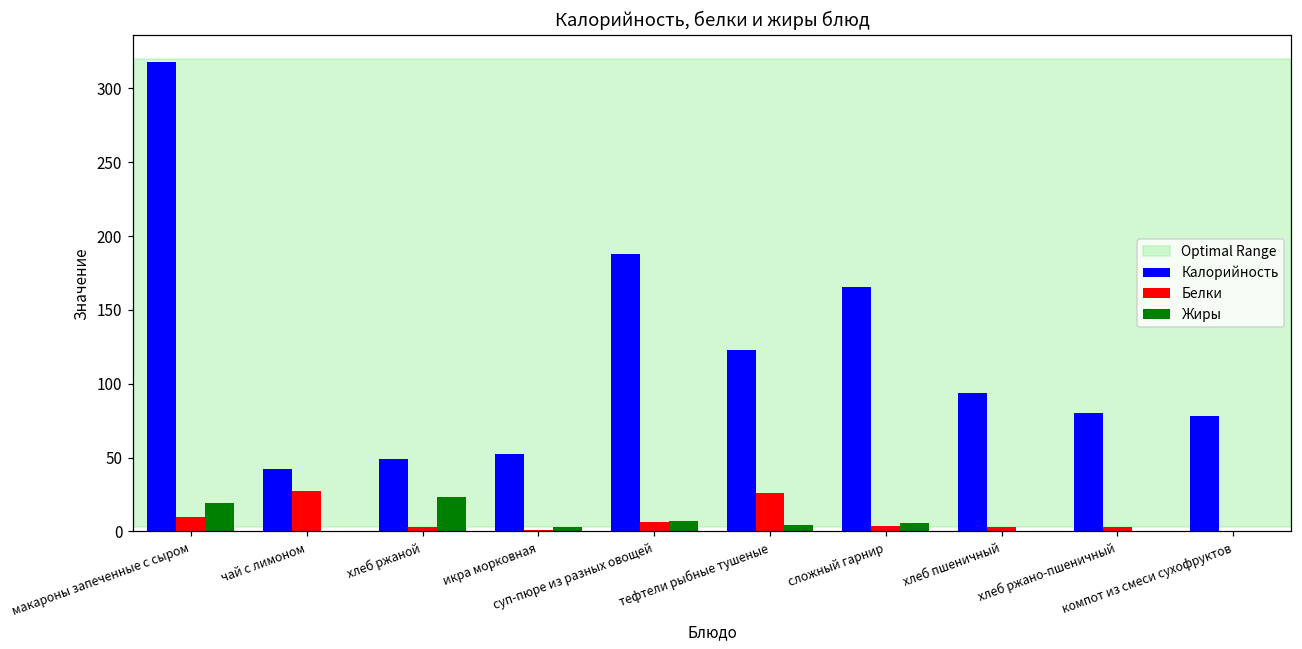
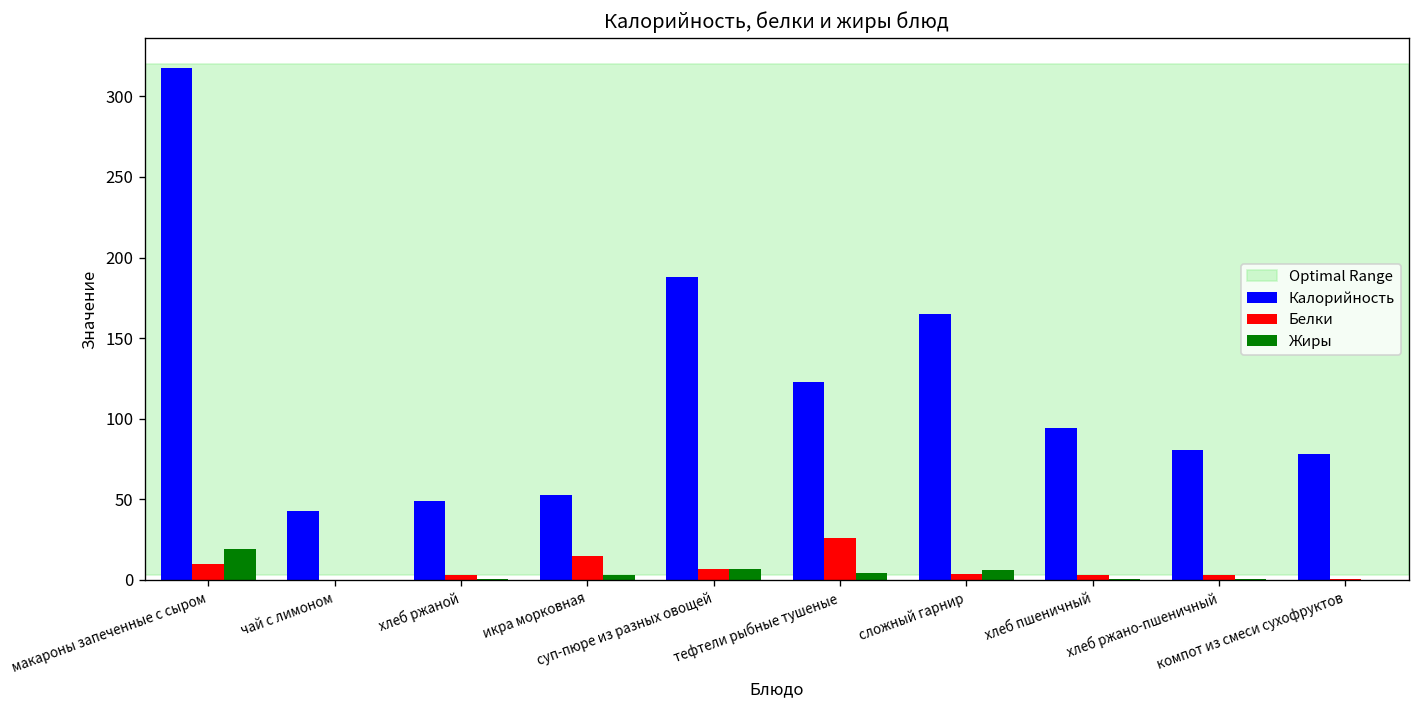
Белки, чай с лимоном: 27 -> 0
Жиры, хлеб ржаной: 24 -> 0
Белки, икра морковная: 1 -> 14
